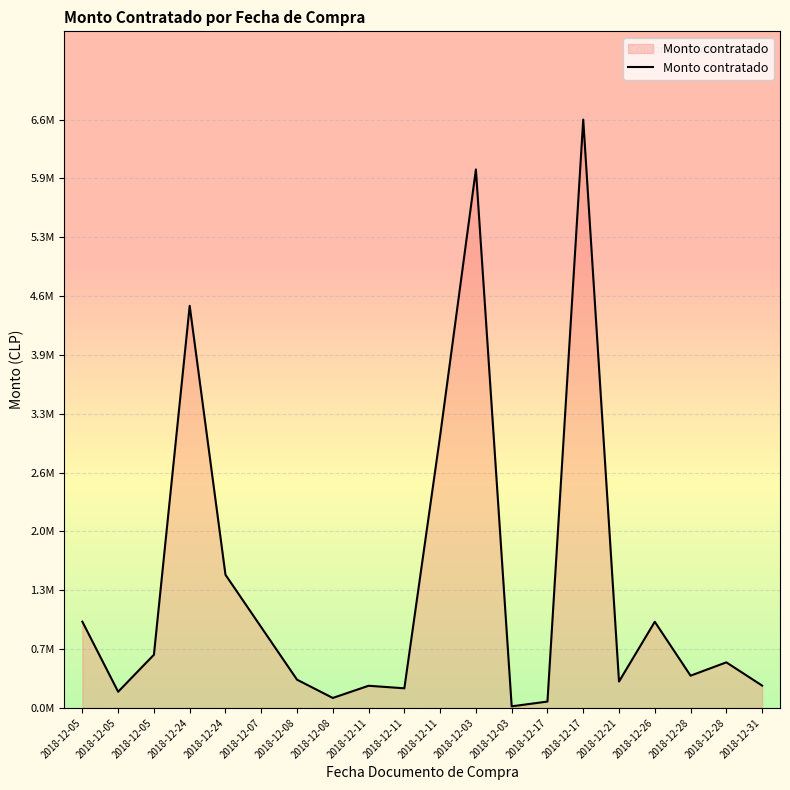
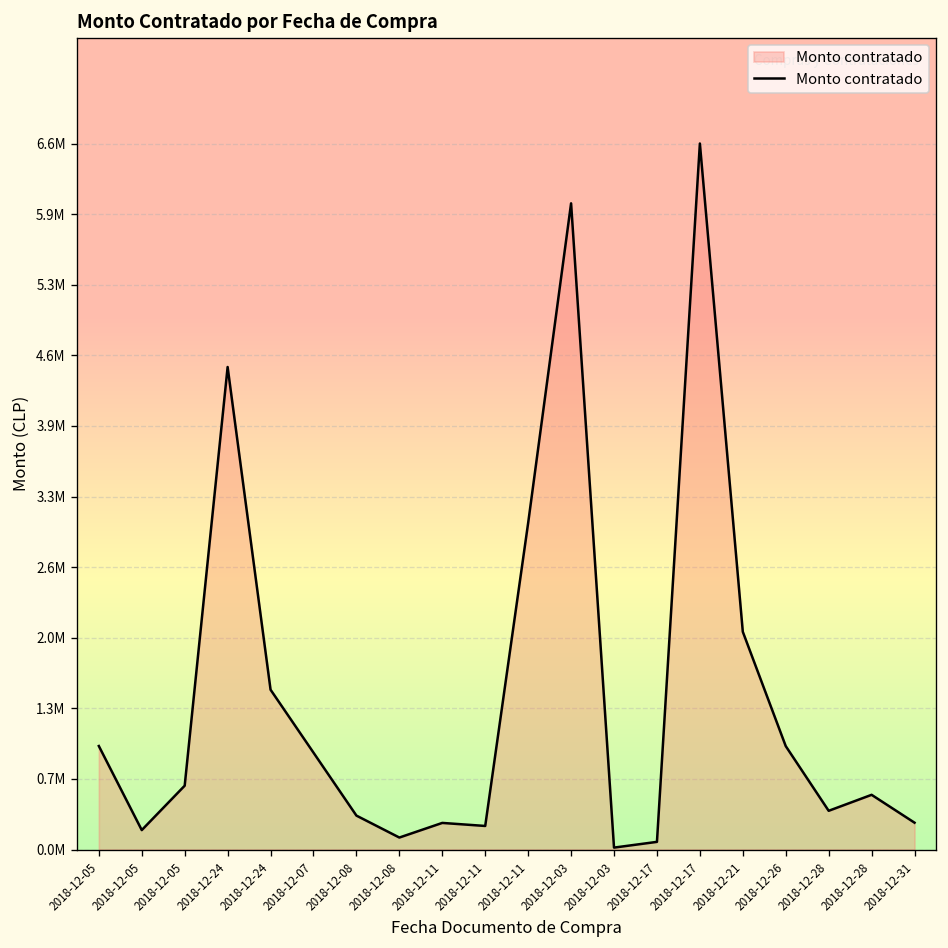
2018-12-21: 300000 -> 2000000
